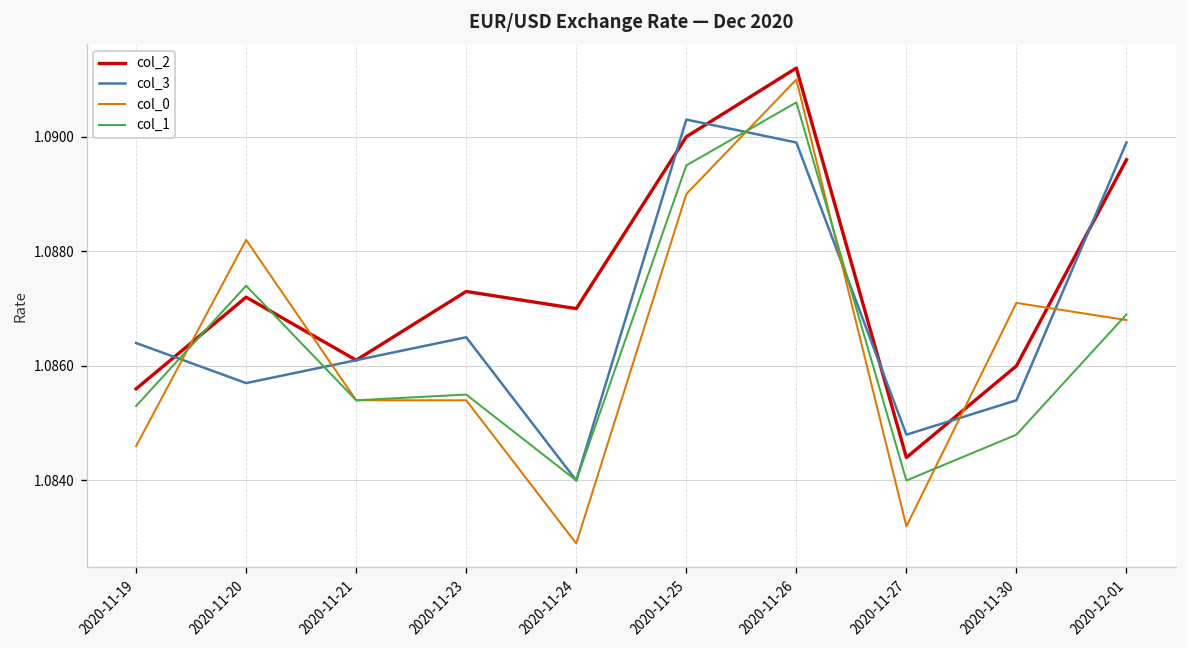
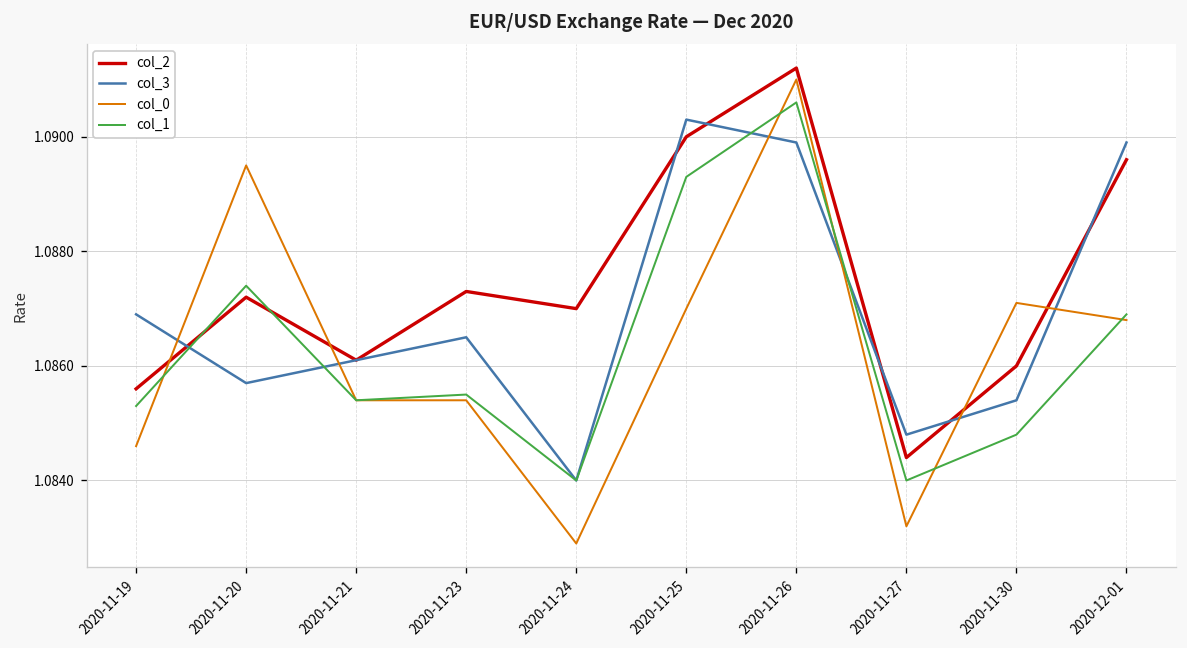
col_3, 2020-11-19: 1.0864 -> 1.0869
col_0, 2020-11-20: 1.0882 -> 1.0895
col_0, 2020-11-25: 1.089 -> 1.087
col_1, 2020-11-25: 1.0895 -> 1.0893
